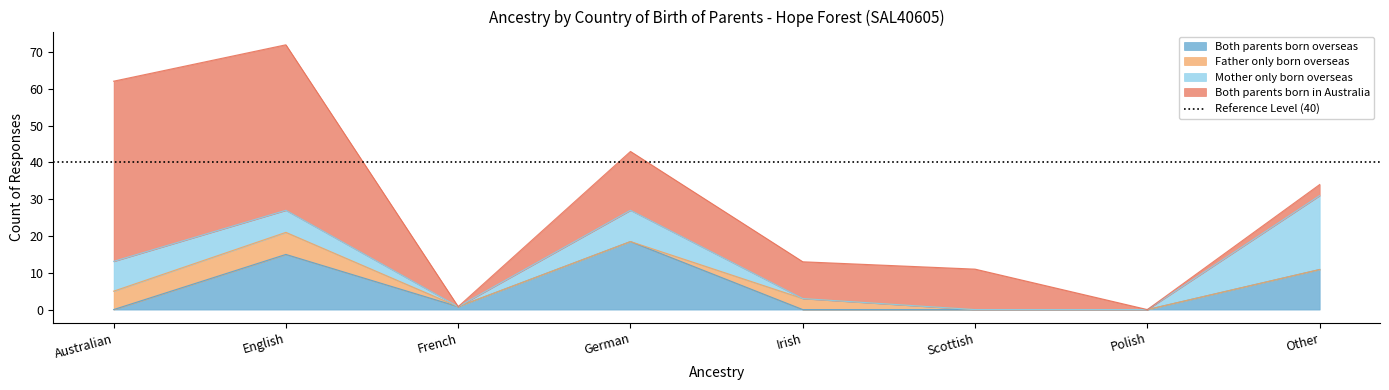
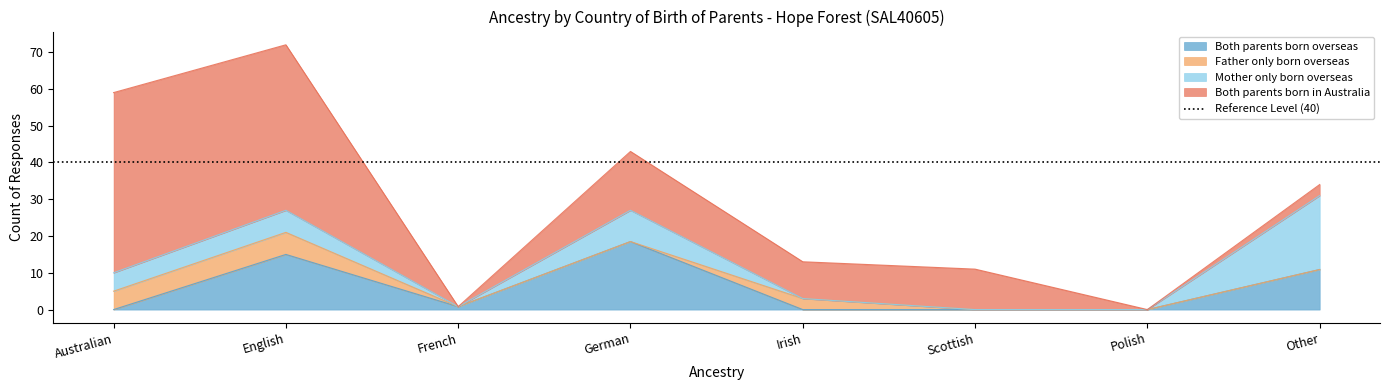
Mother only born overseas, Australian: 8 -> 5
